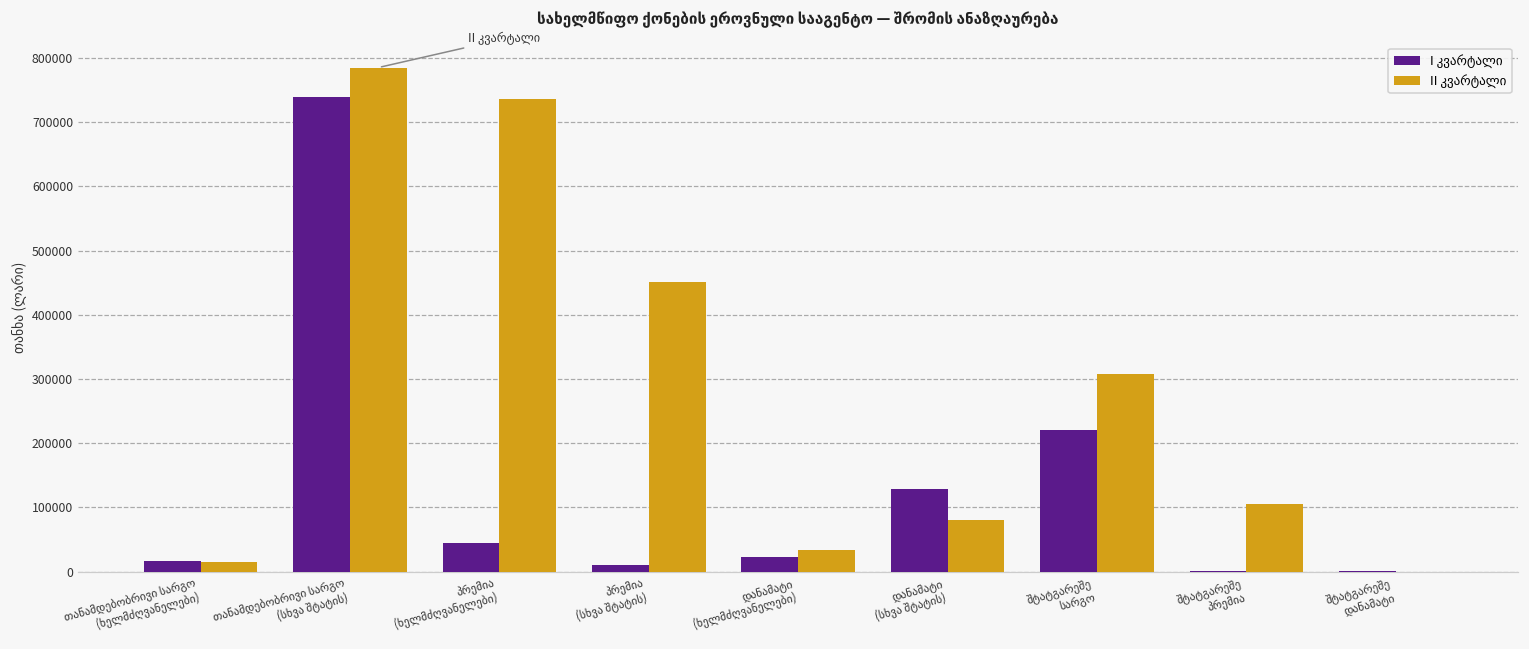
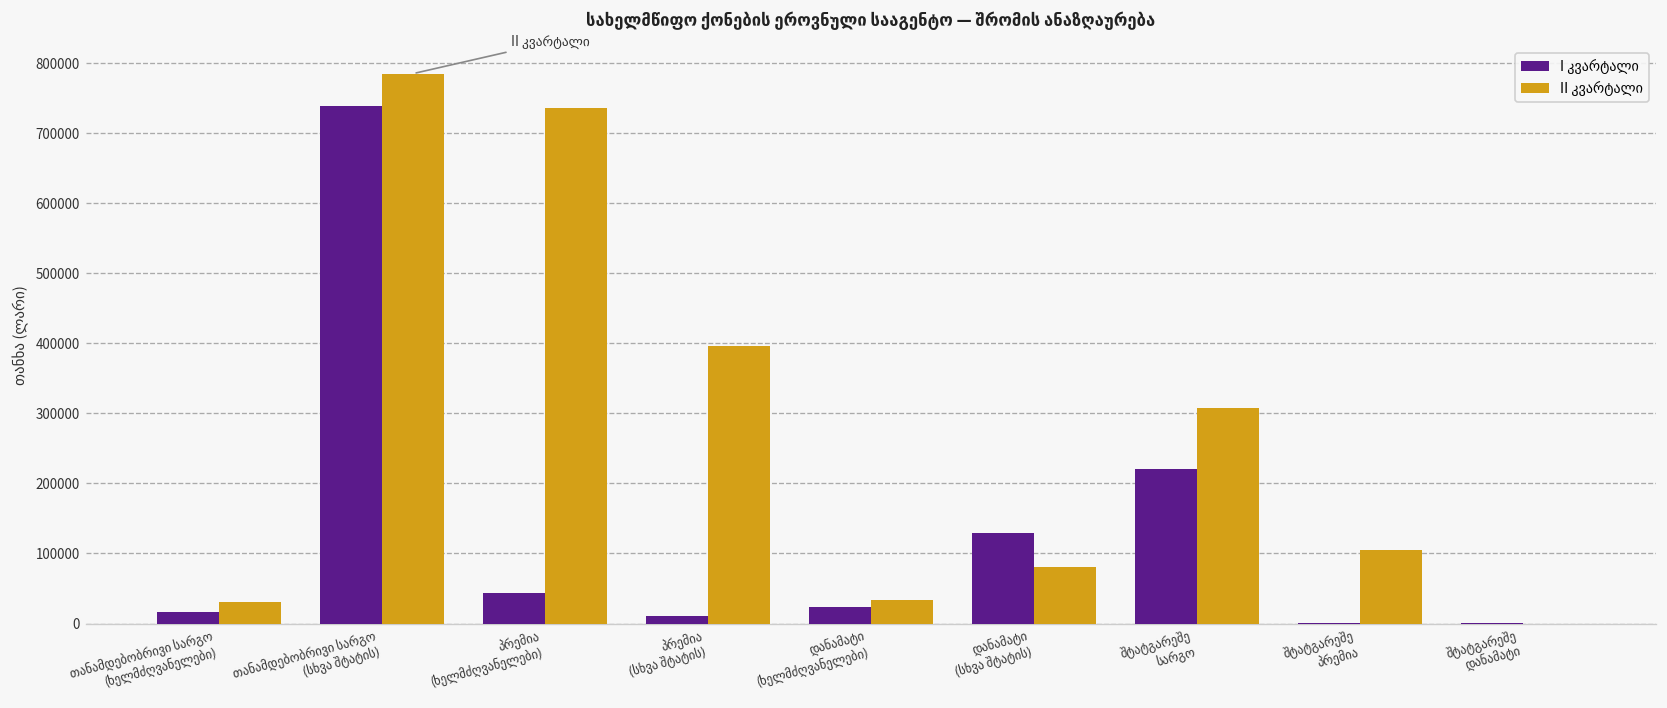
II კვარტალი, თანამდებობრივი სარგო (ხელმძღვანელები): 20000 -> 30000
II კვარტალი, პრემია (სხვა შტატის): 450000 -> 400000
